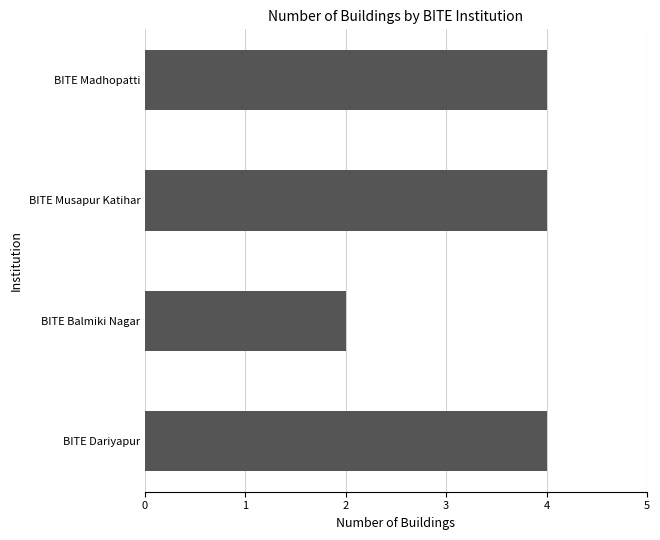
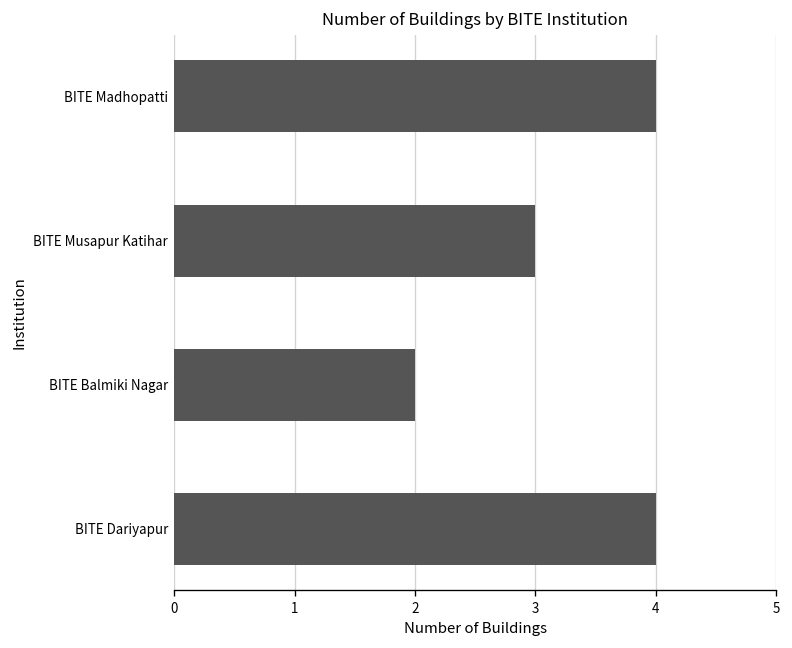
BITE Musapur Katihar: 4 -> 3
